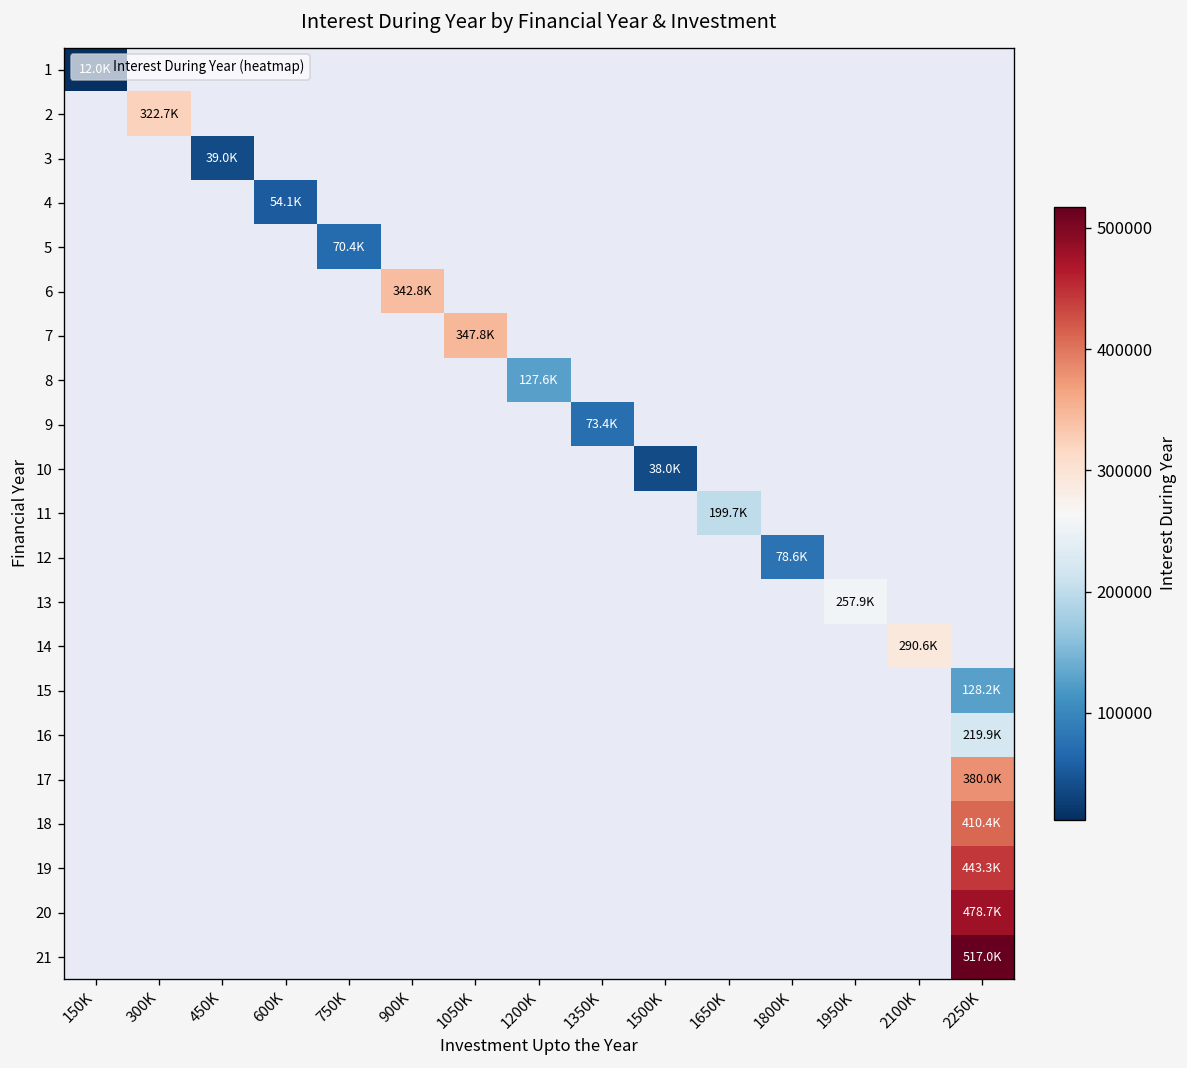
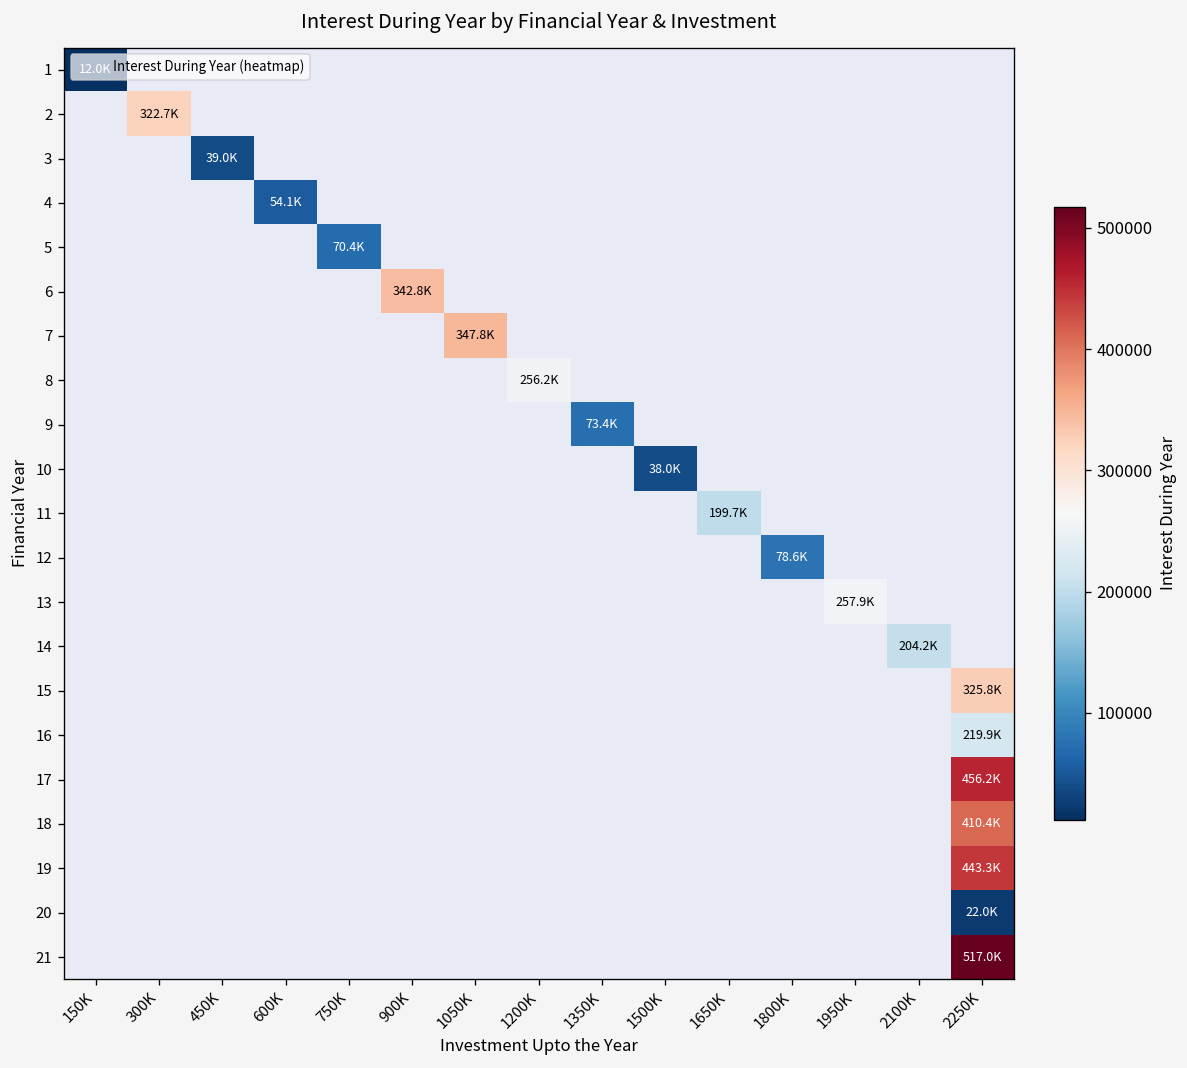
8, 1200K: 127.6K -> 256.2K
14, 2100K: 290.6K -> 204.2K
15, 2250K: 128.2K -> 325.8K
17, 2250K: 380.0K -> 456.2K
20, 2250K: 478.7K -> 22.0K
